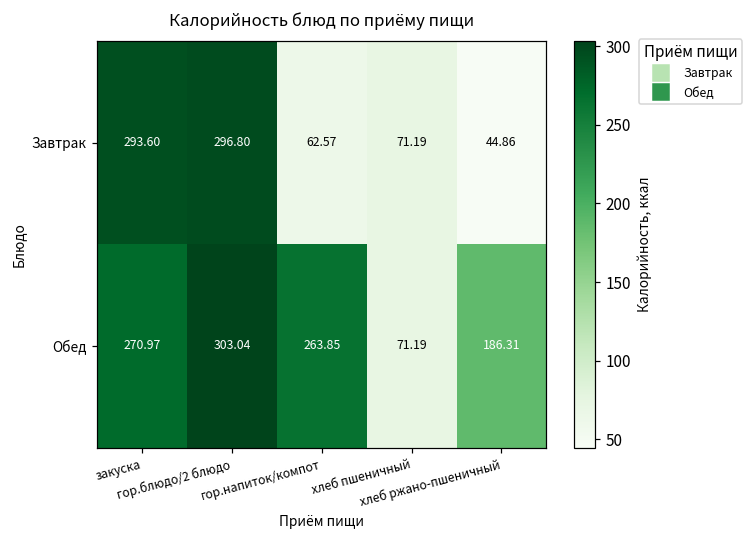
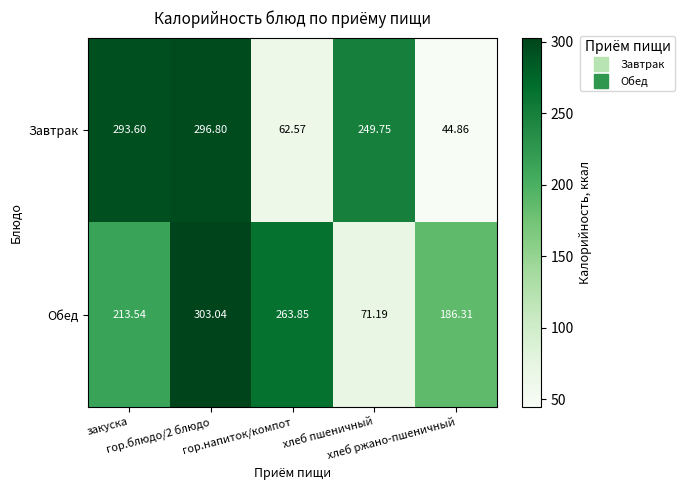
Завтрак, хлеб пшеничный: 71.19 -> 249.75
Обед, закуска: 270.97 -> 213.54
